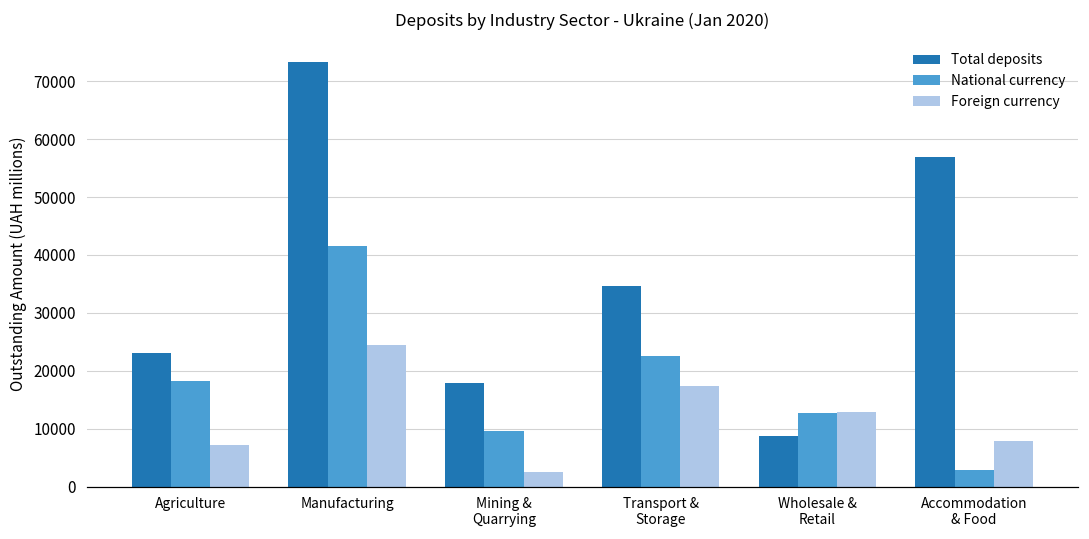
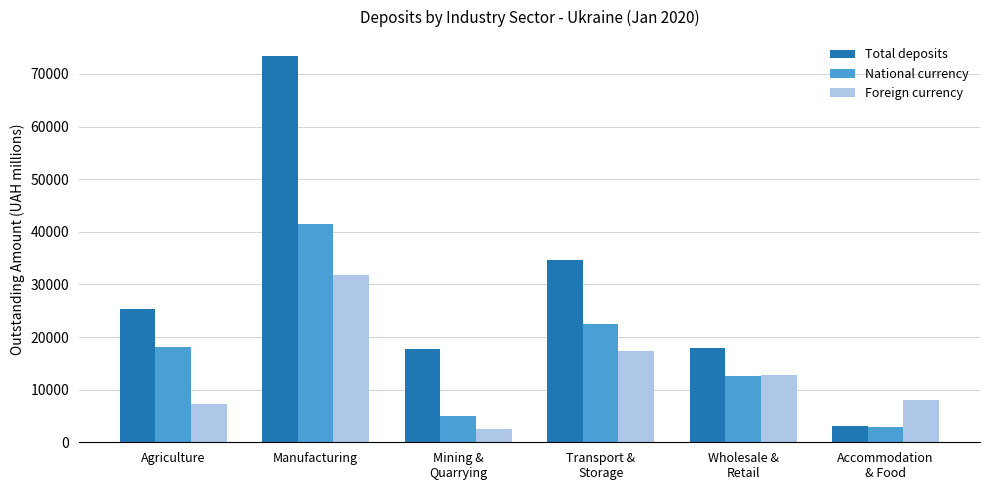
Total deposits, Agriculture: 23000 -> 25000
Foreign currency, Manufacturing: 24000 -> 32000
National currency, Mining & Quarrying: 10000 -> 5000
Total deposits, Wholesale & Retail: 9000 -> 18000
Total deposits, Accommodation & Food: 57000 -> 3000
